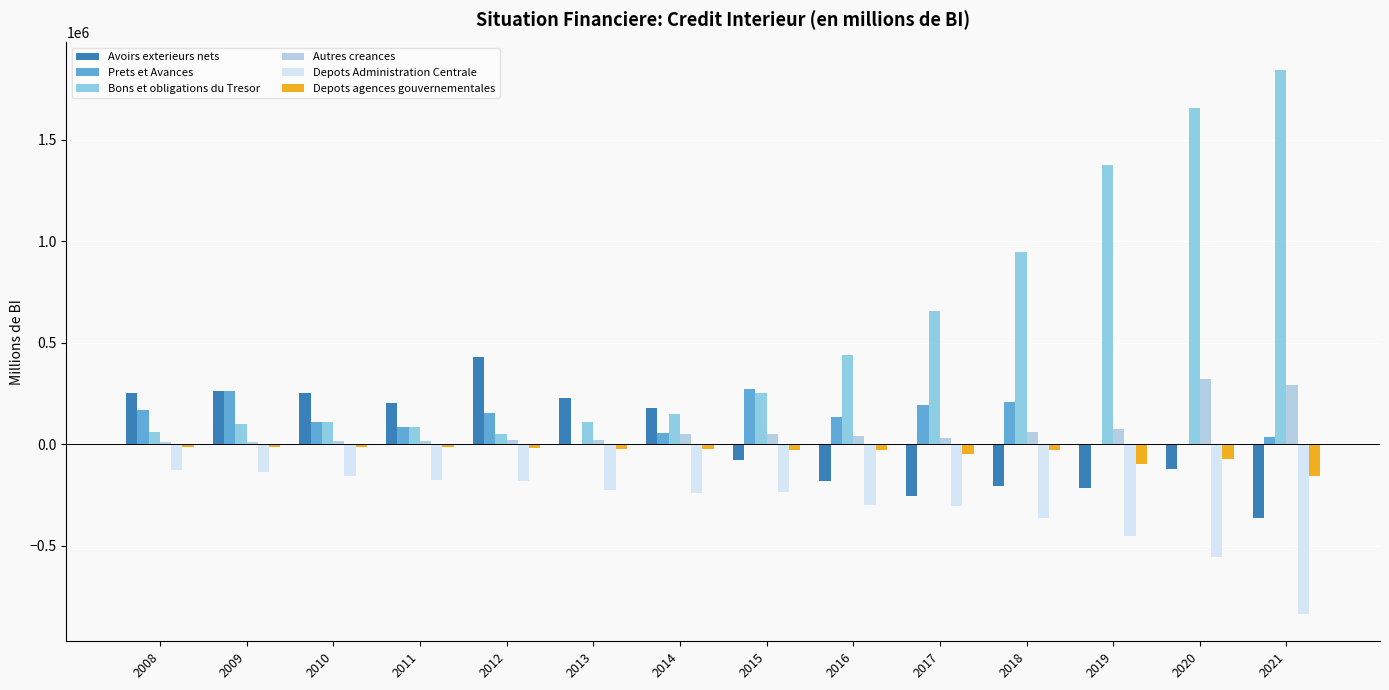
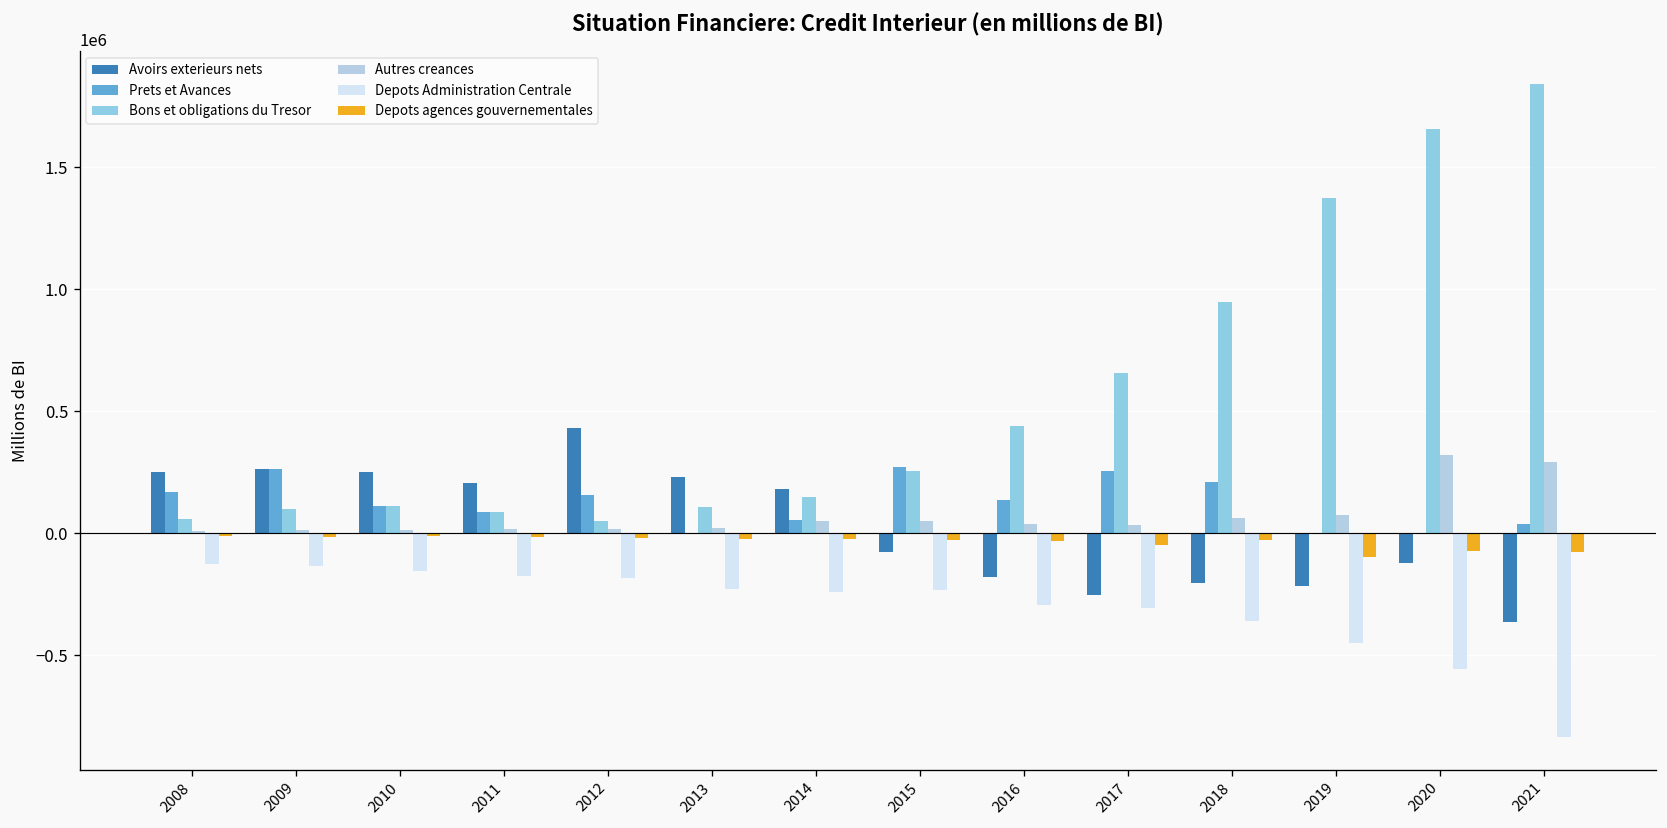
Prets et Avances, 2017: 190000 -> 260000
Depots agences gouvernementales, 2021: -160000 -> -80000
